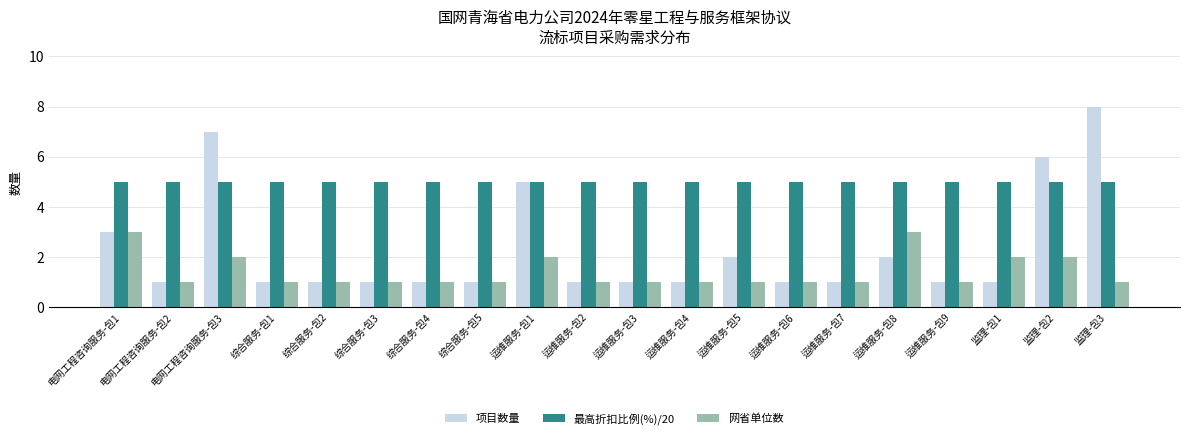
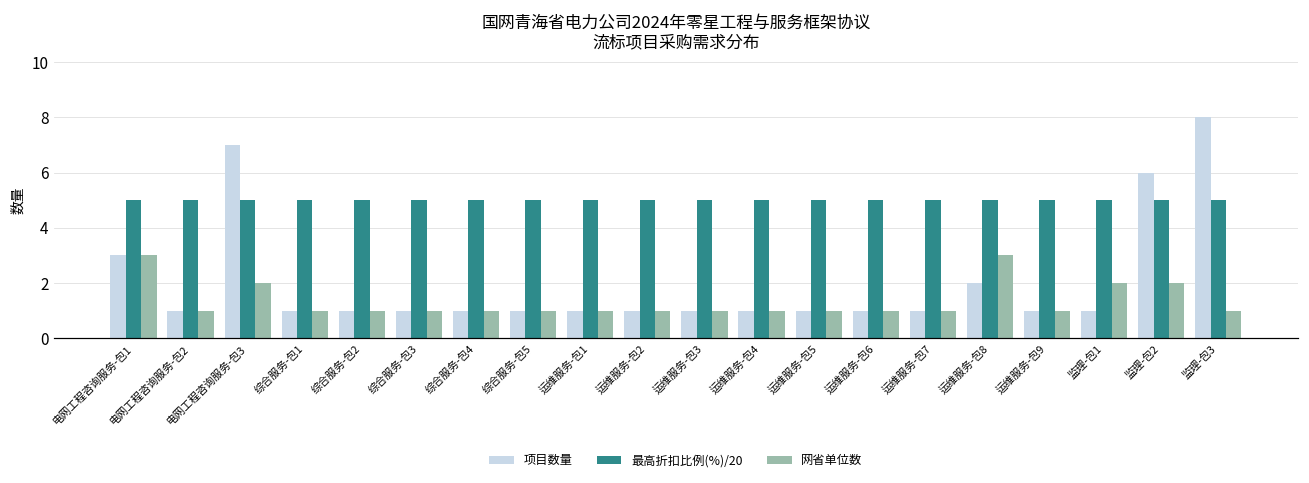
项目数量, 运维服务-包1: 5 -> 1
网省单位数, 运维服务-包1: 2 -> 1
项目数量, 运维服务-包5: 2 -> 1
